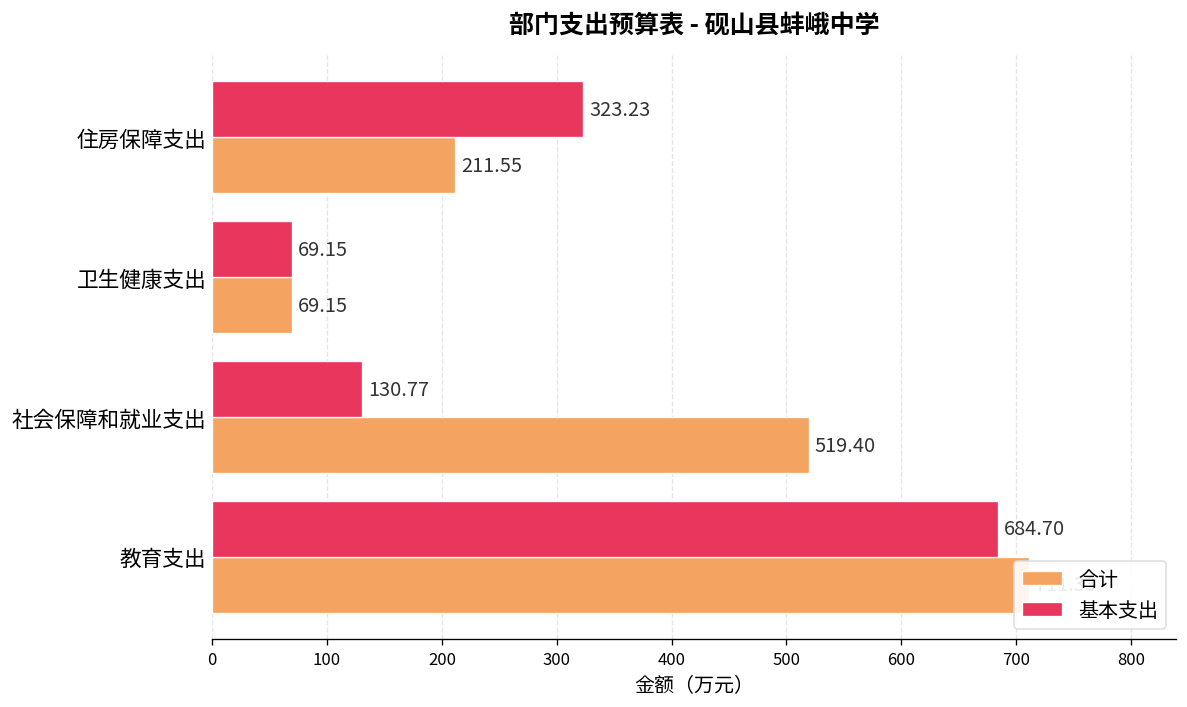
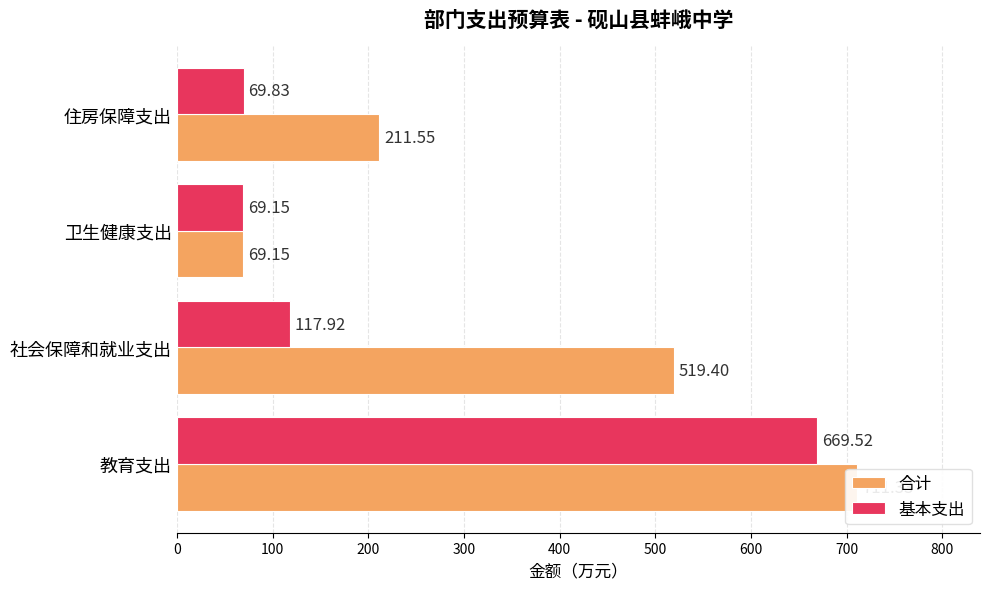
基本支出, 住房保障支出: 323.23 -> 69.83
基本支出, 社会保障和就业支出: 130.77 -> 117.92
基本支出, 教育支出: 684.70 -> 669.52
